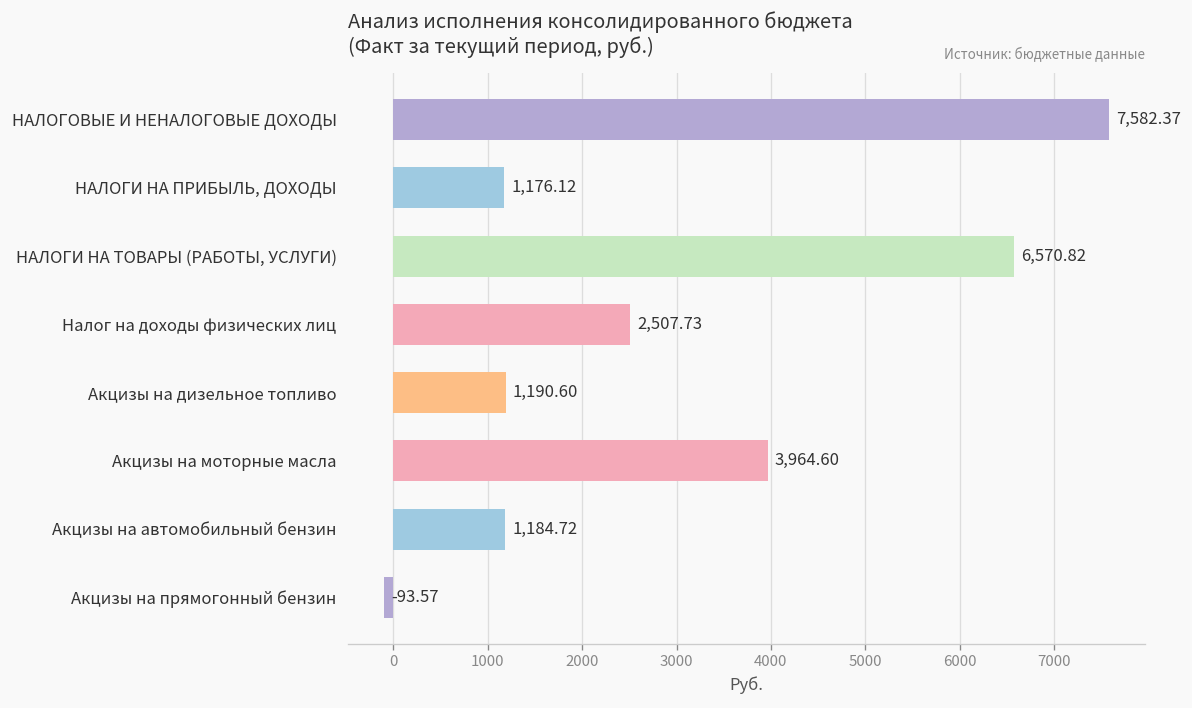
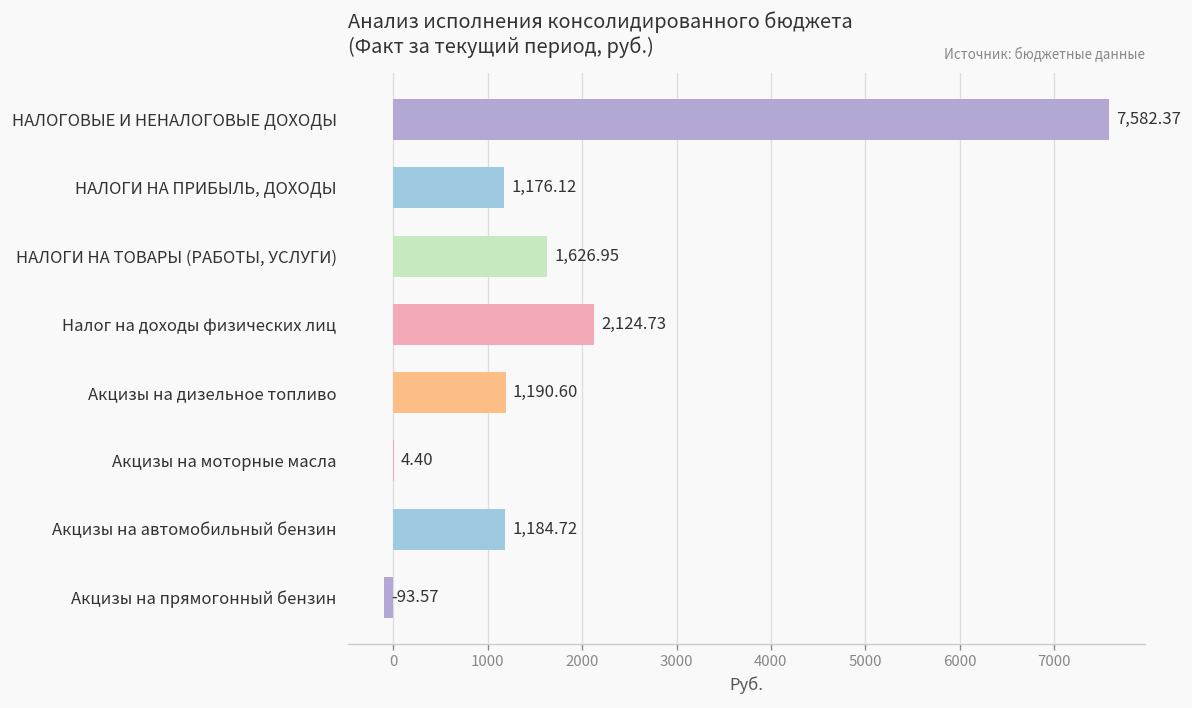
НАЛОГИ НА ТОВАРЫ (РАБОТЫ, УСЛУГИ): 6,570.82 -> 1,626.95
Налог на доходы физических лиц: 2,507.73 -> 2,124.73
Акцизы на моторные масла: 3,964.60 -> 4.40
